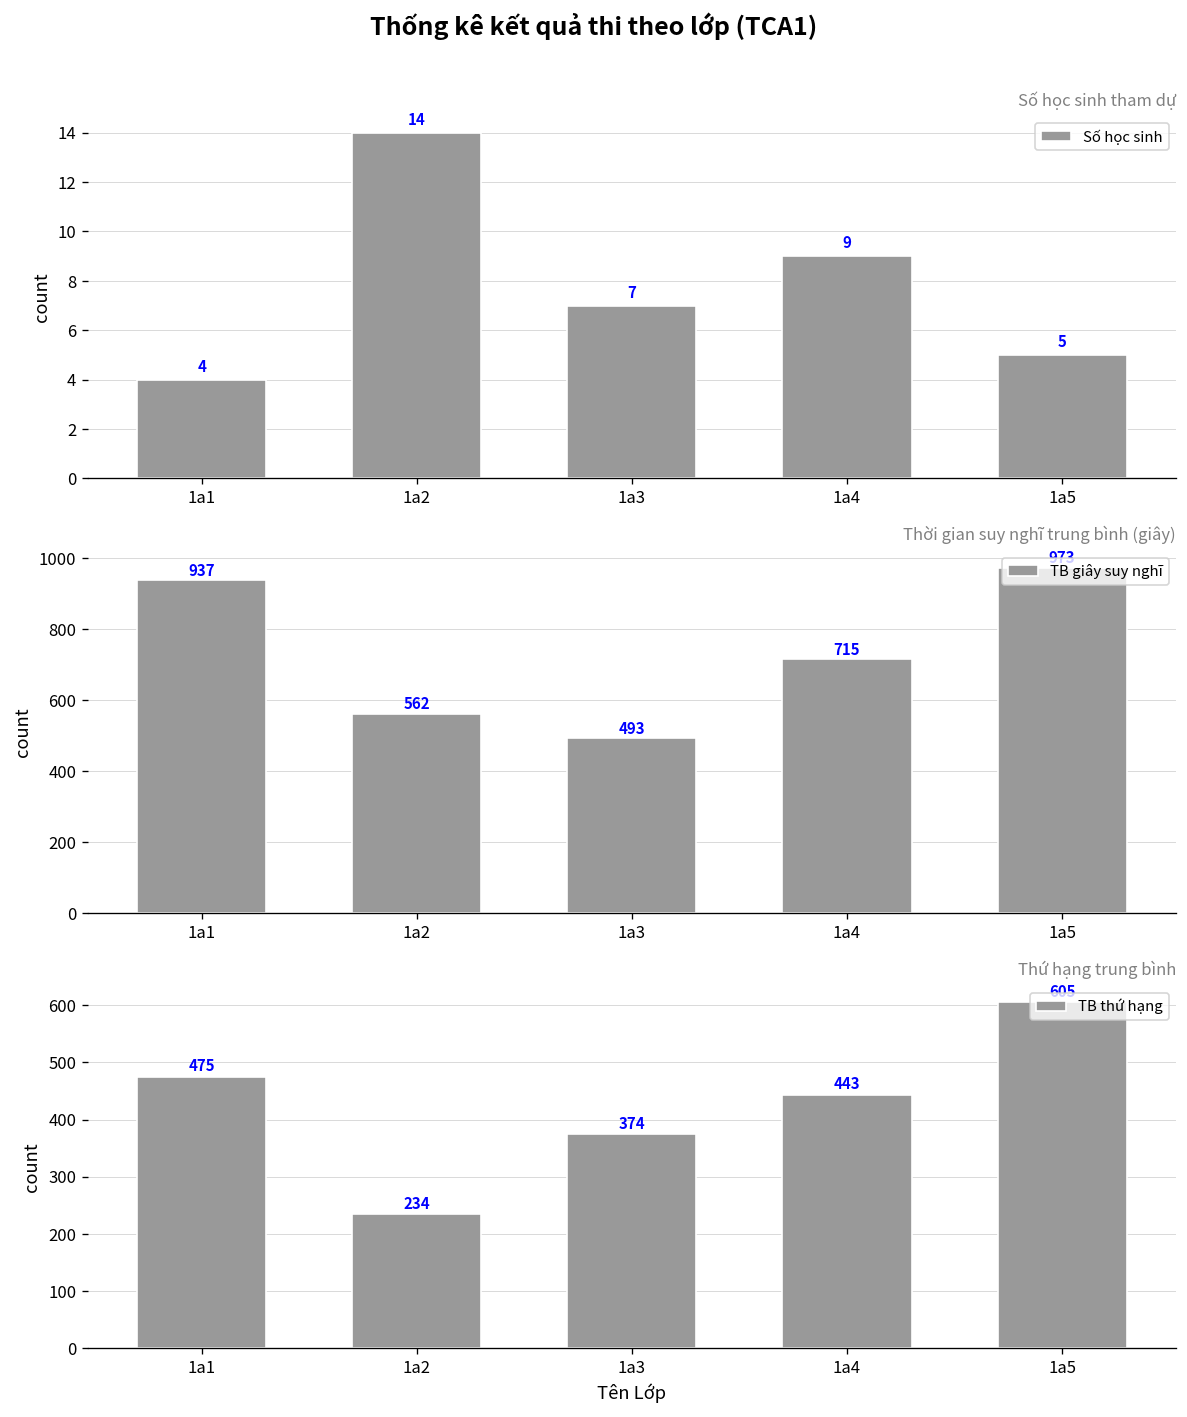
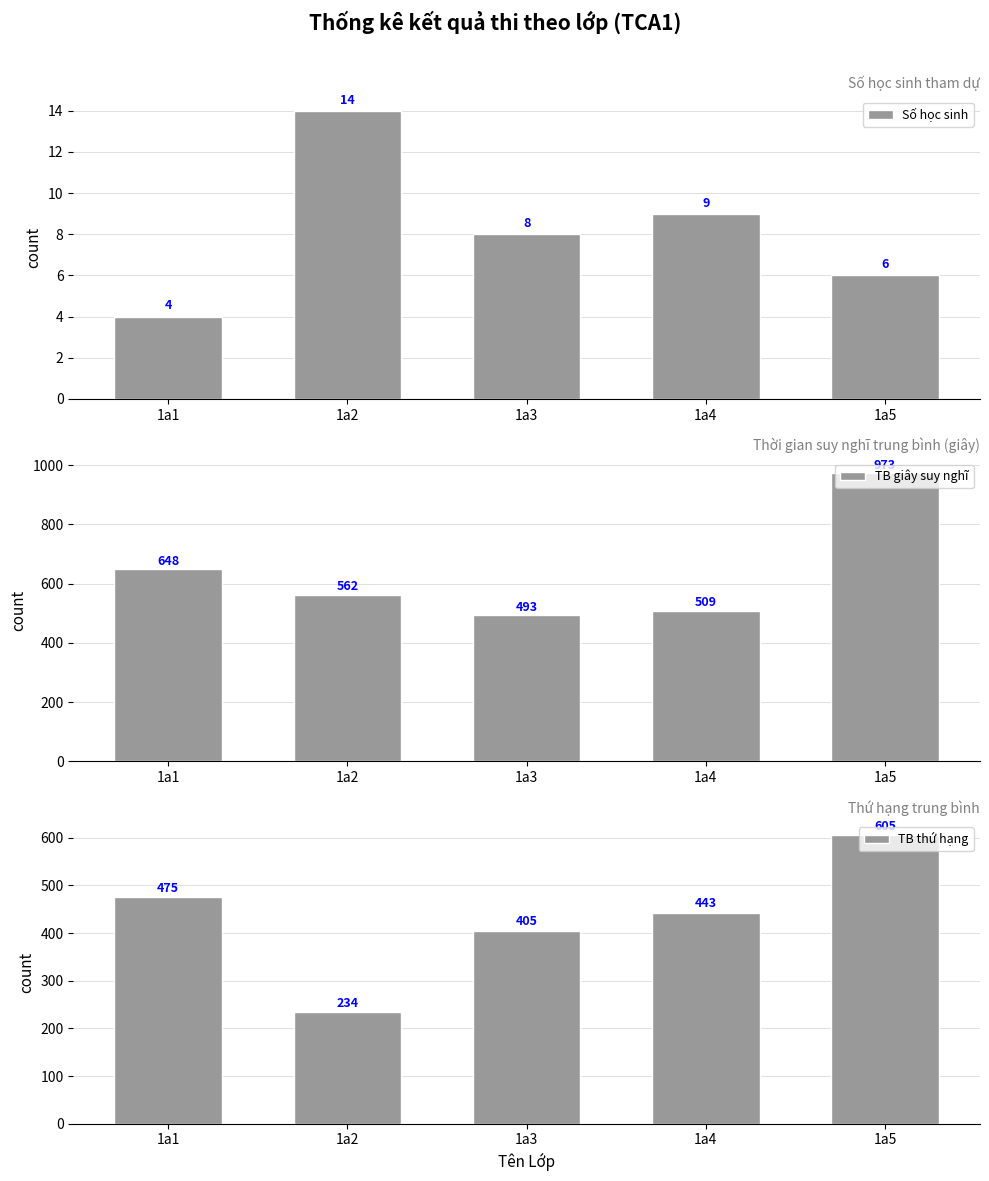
Số học sinh tham dự, 1a3: 7 -> 8
Số học sinh tham dự, 1a5: 5 -> 6
Thời gian suy nghĩ trung bình (giây), 1a1: 937 -> 648
Thời gian suy nghĩ trung bình (giây), 1a4: 715 -> 509
Thứ hạng trung bình, 1a3: 374 -> 405
